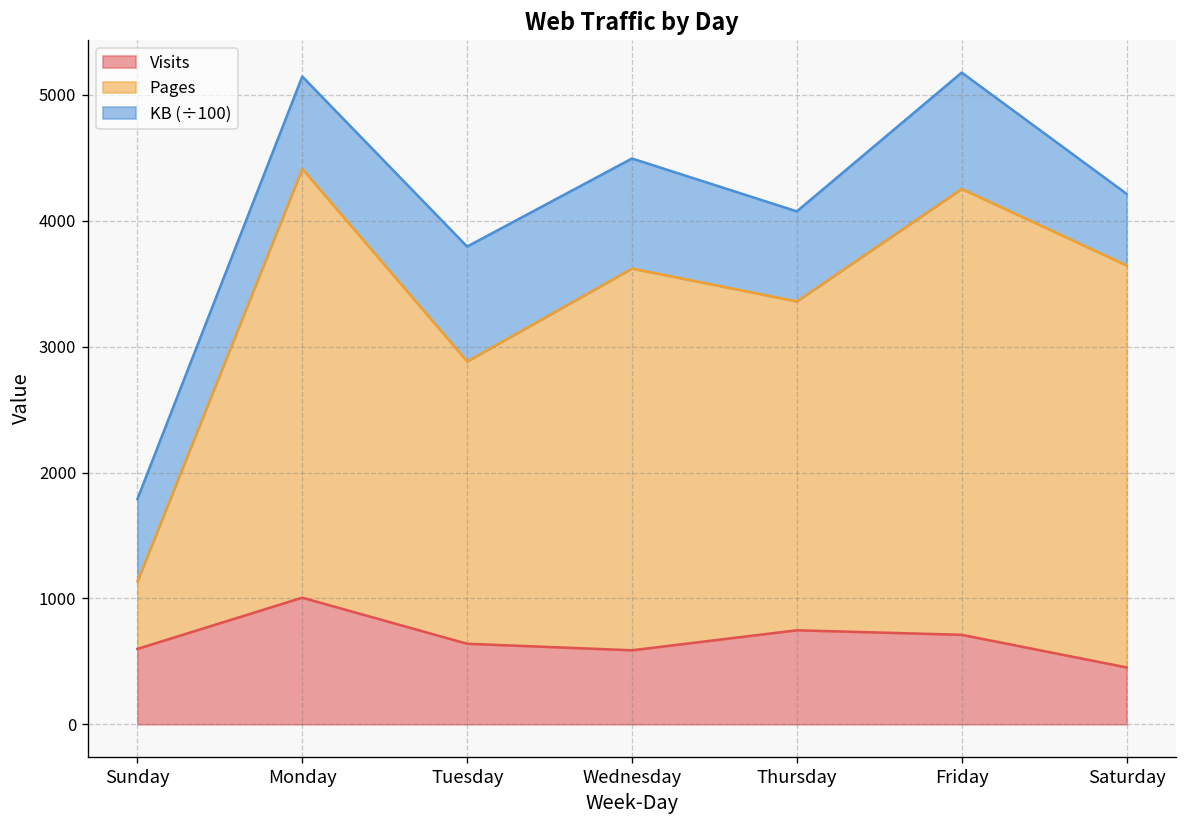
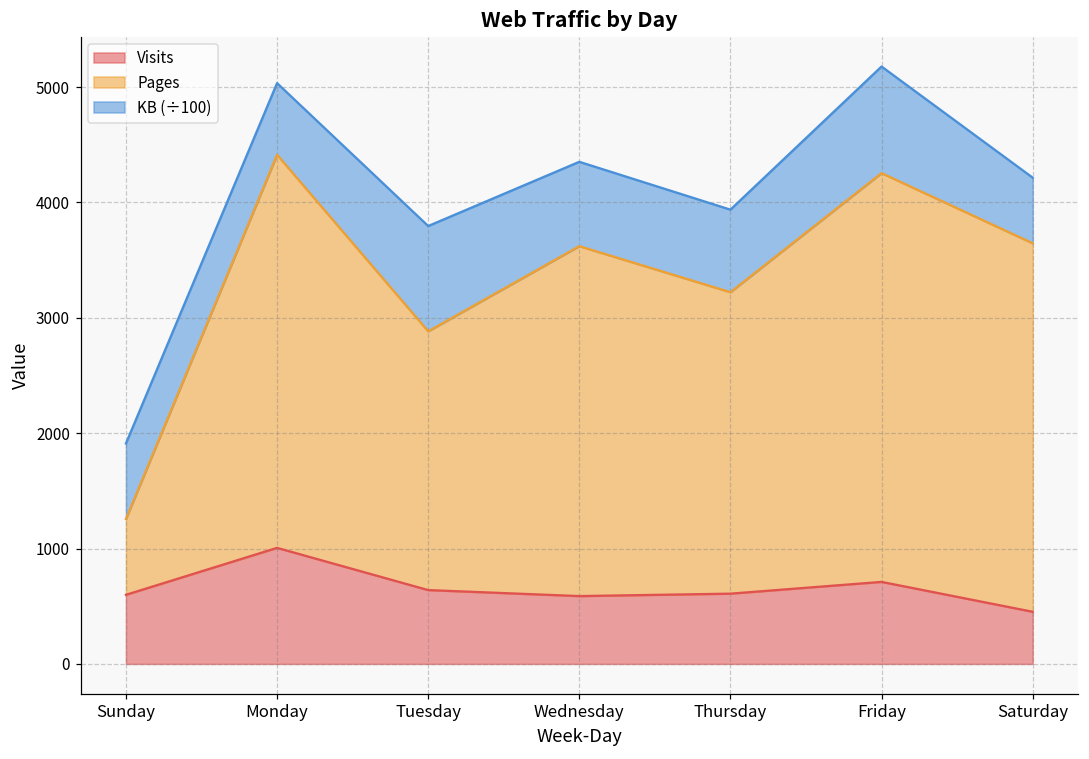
Pages, Sunday: 540 -> 660
KB (÷100), Monday: 730 -> 620
KB (÷100), Wednesday: 870 -> 730
Visits, Thursday: 750 -> 610
